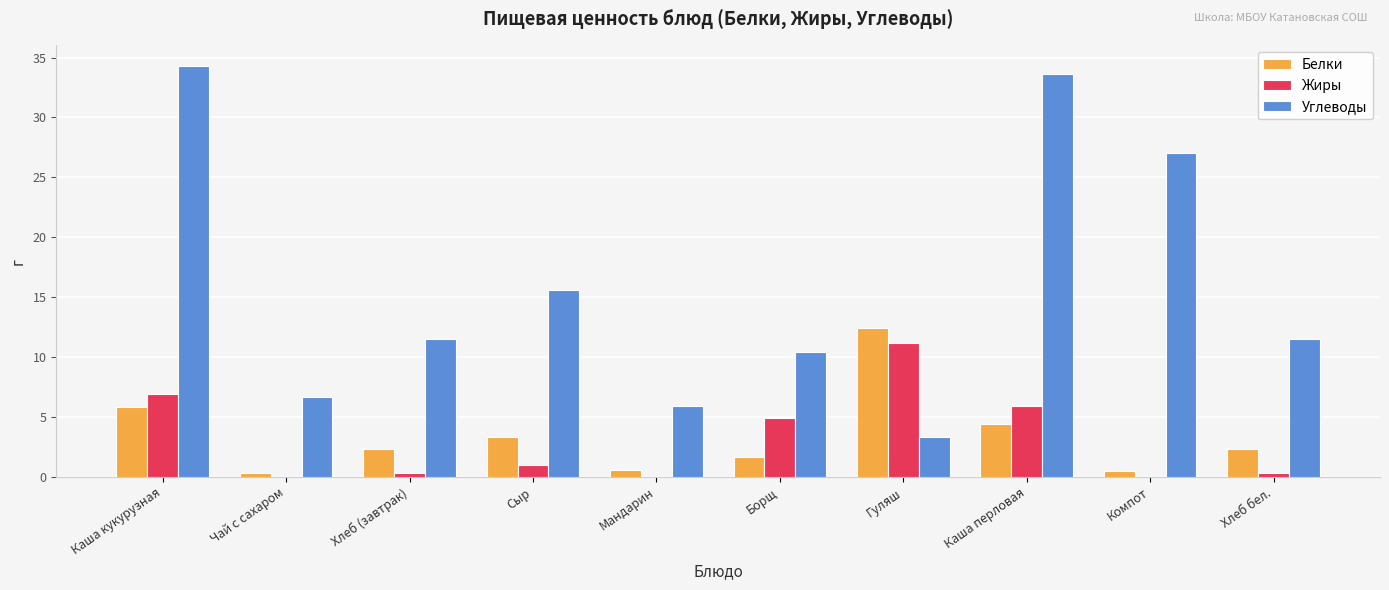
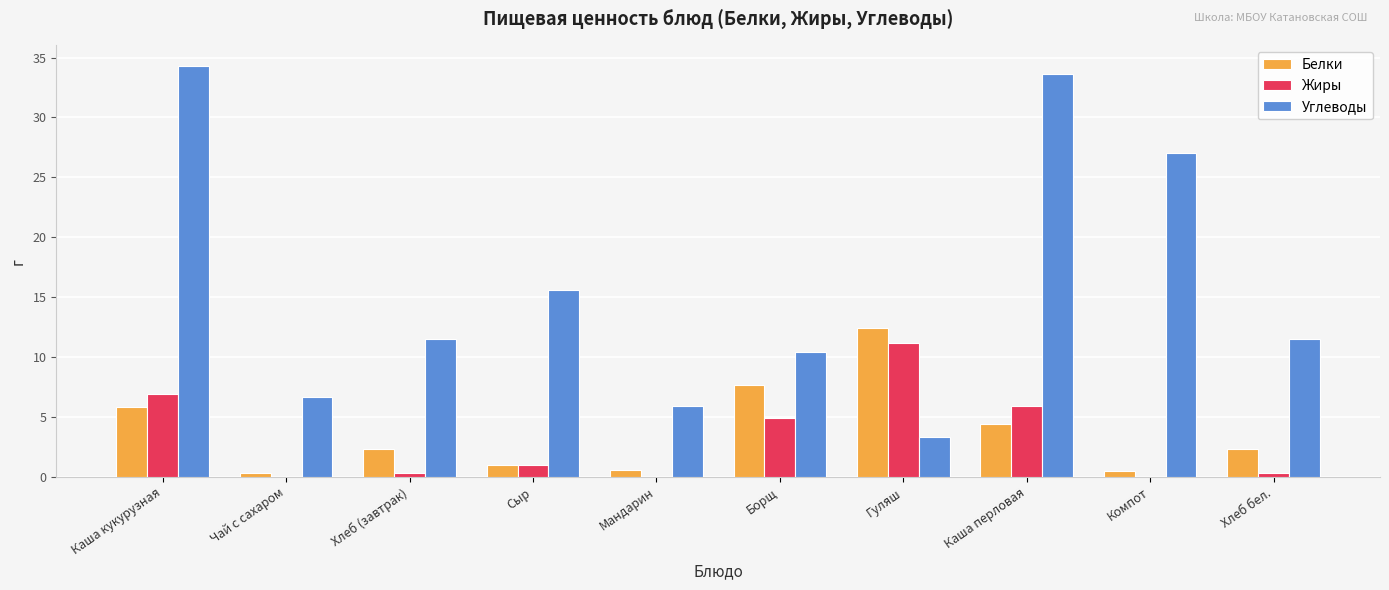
Белки, Сыр: 3.3 -> 1.0
Белки, Борщ: 1.7 -> 7.7
